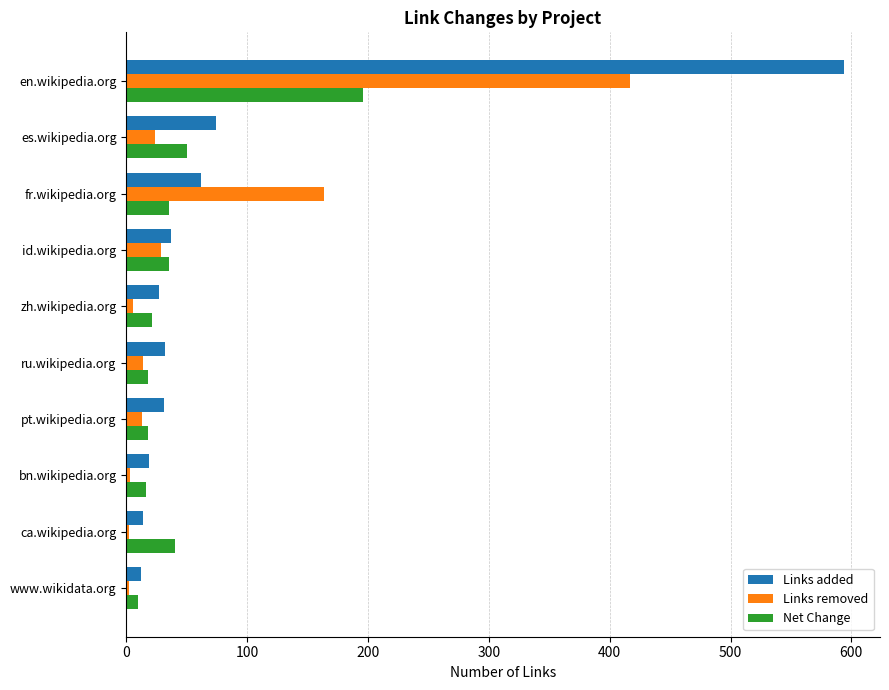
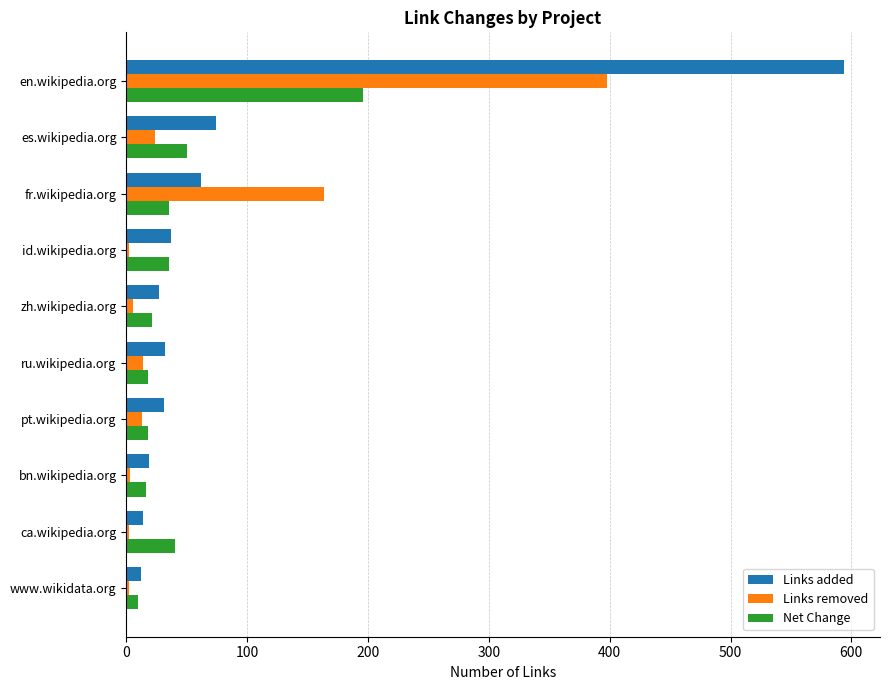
Links removed, en.wikipedia.org: 417 -> 398
Links removed, id.wikipedia.org: 29 -> 2
